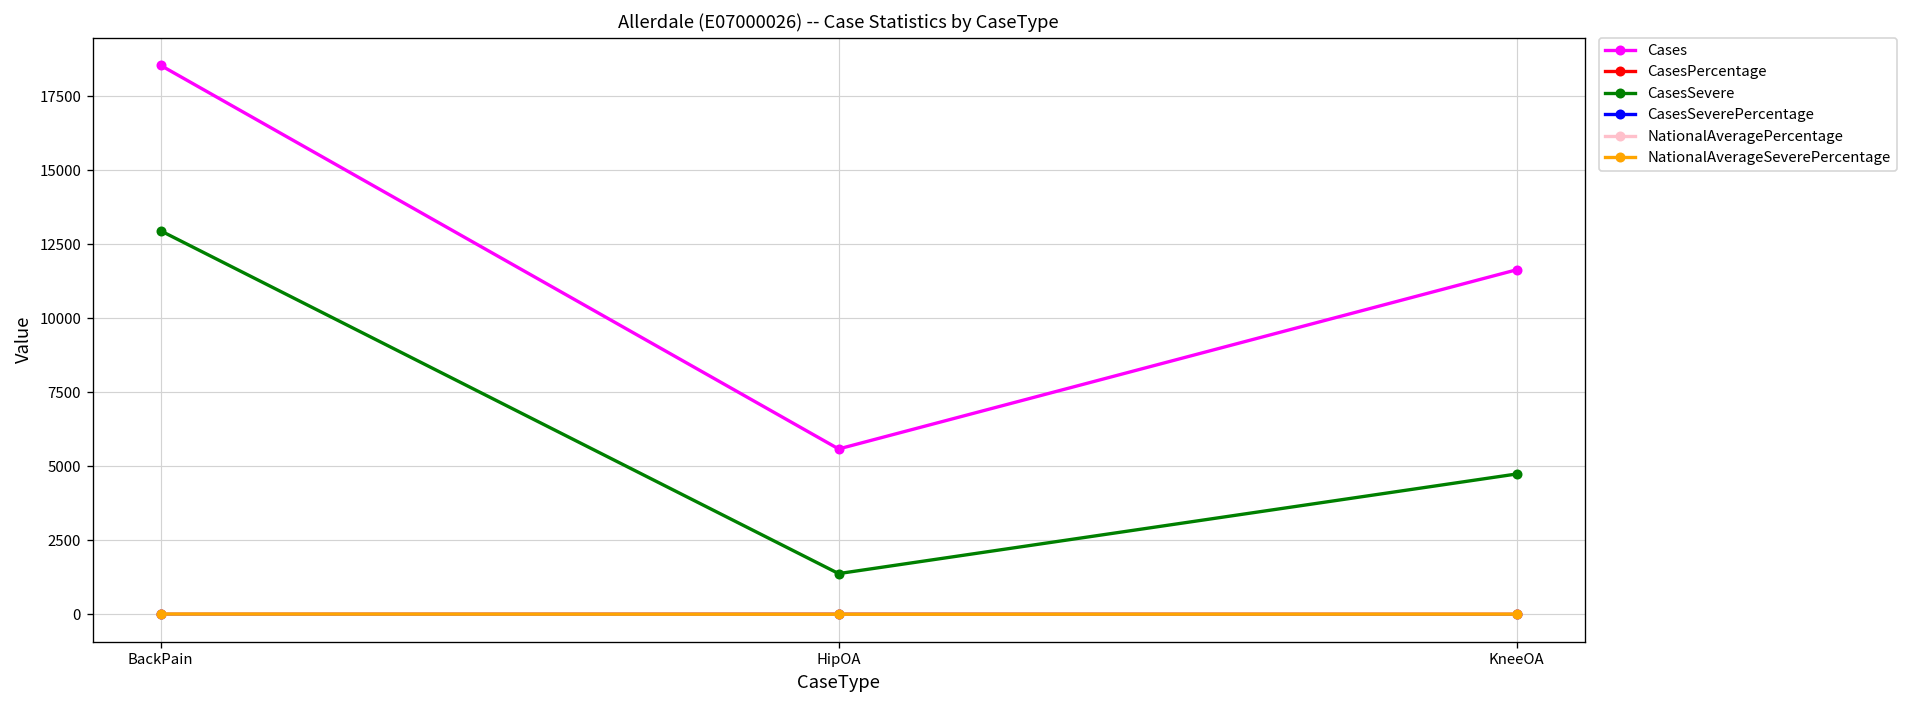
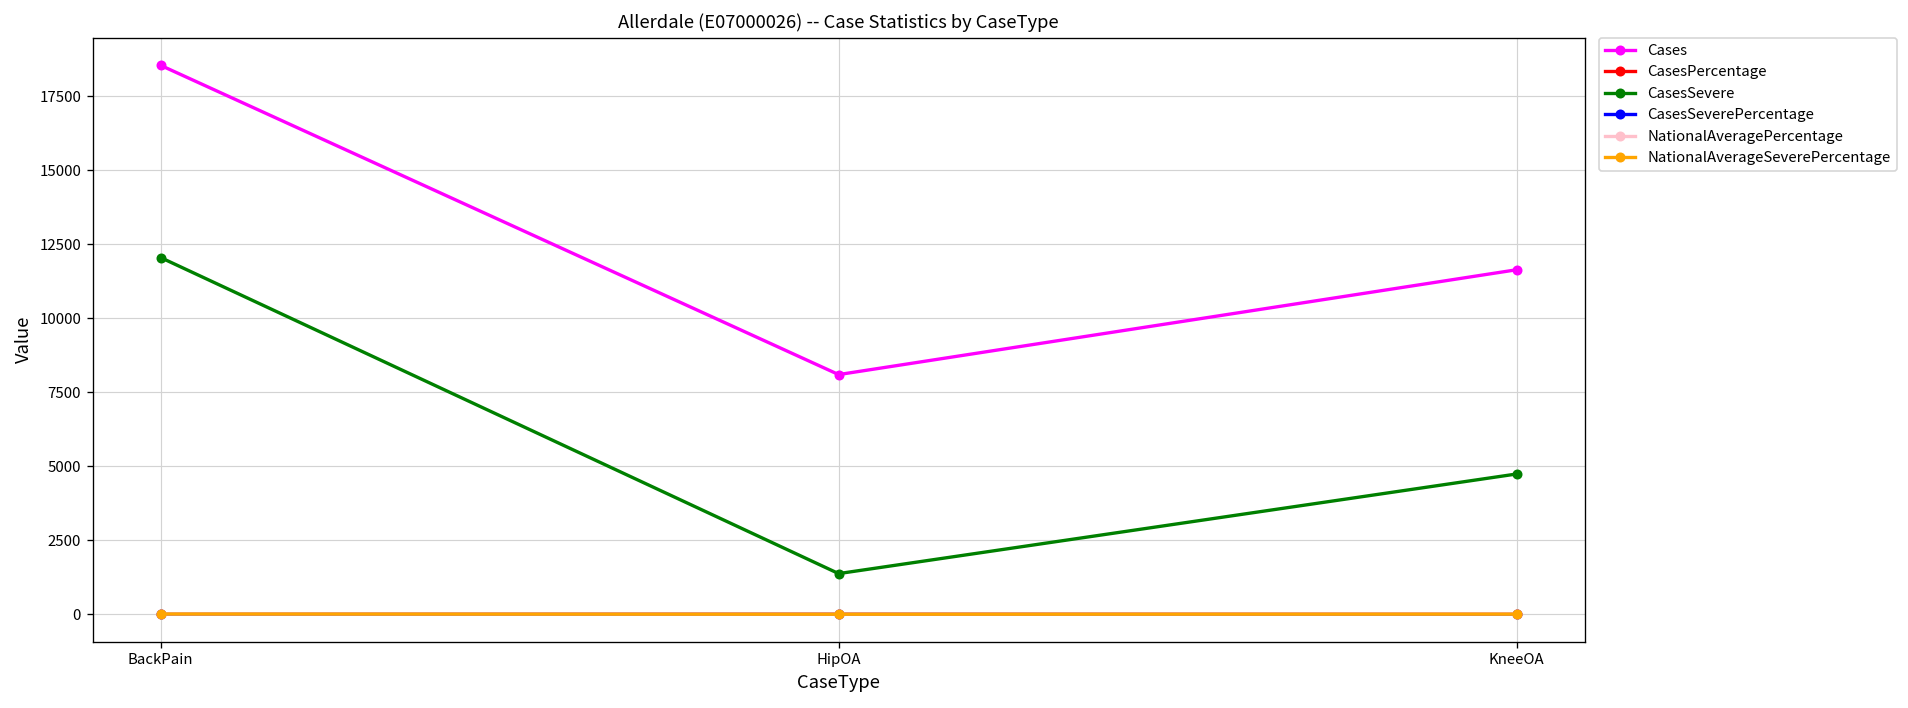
CasesSevere, BackPain: 13000 -> 12000
Cases, HipOA: 5600 -> 8100
